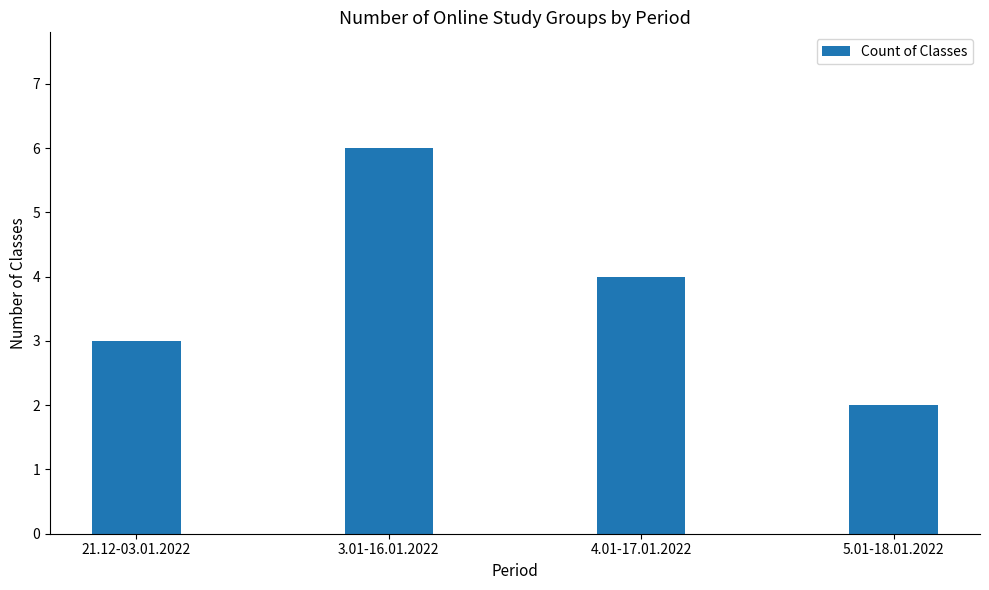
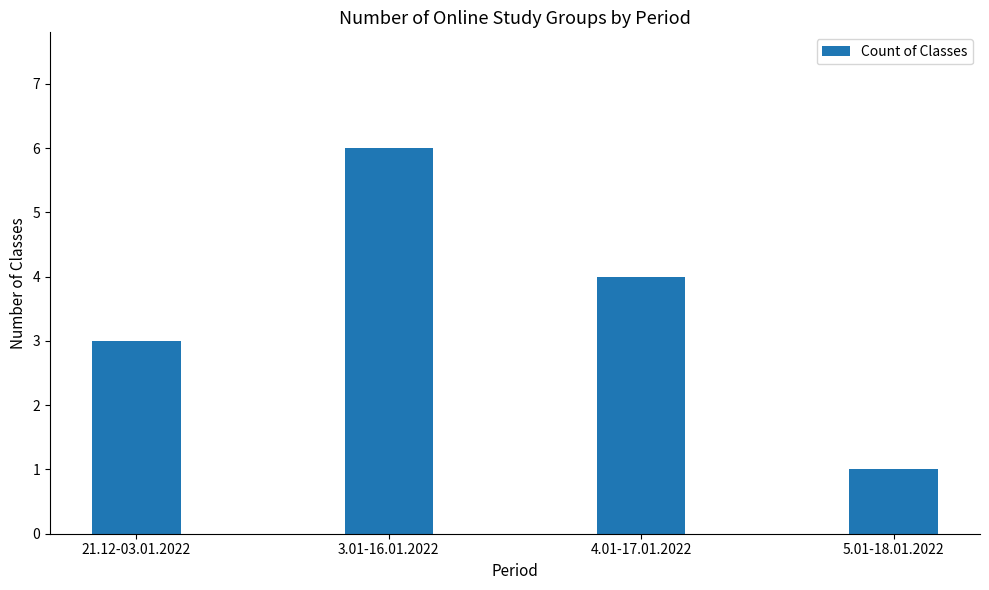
5.01-18.01.2022: 2 -> 1
